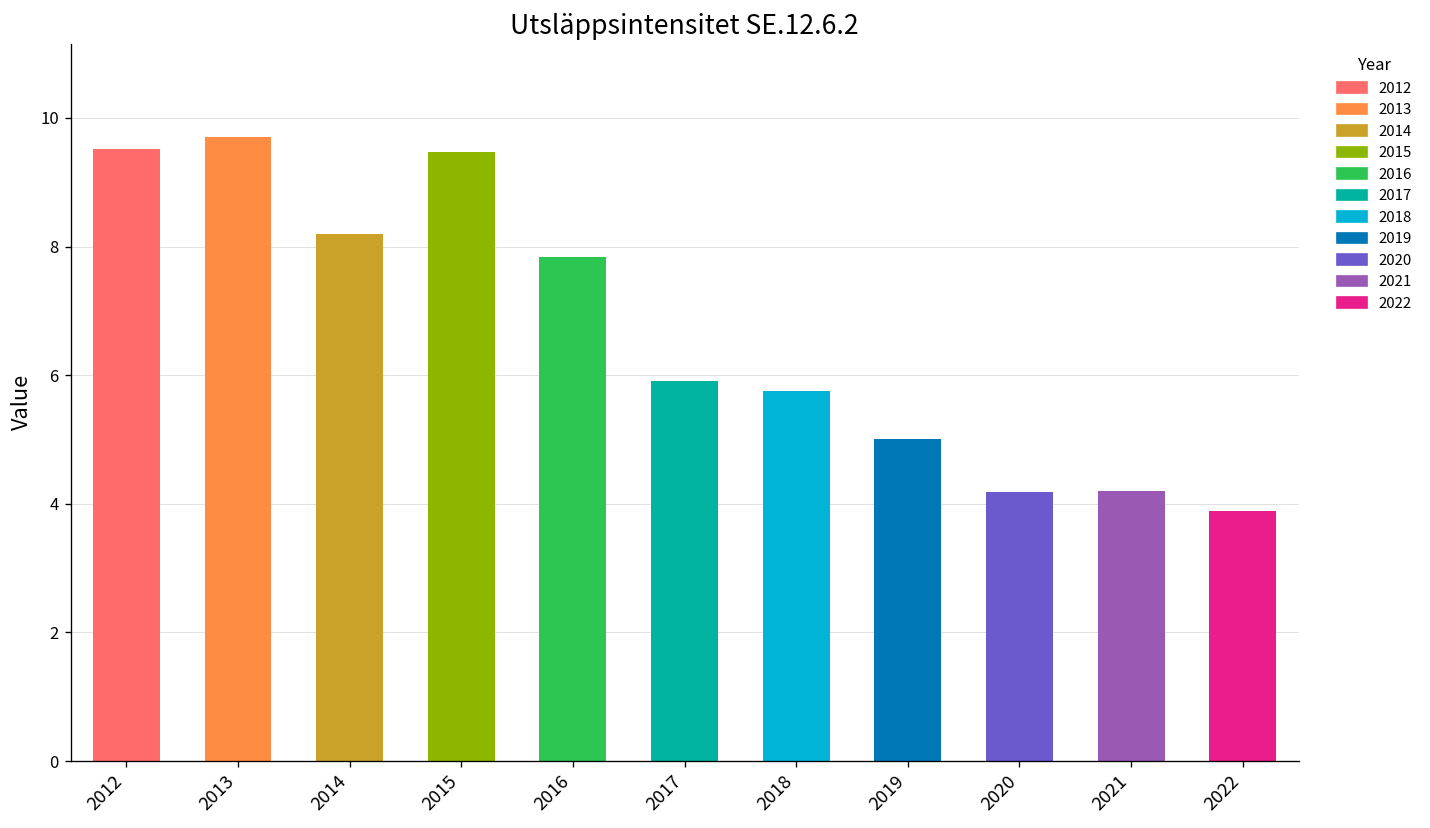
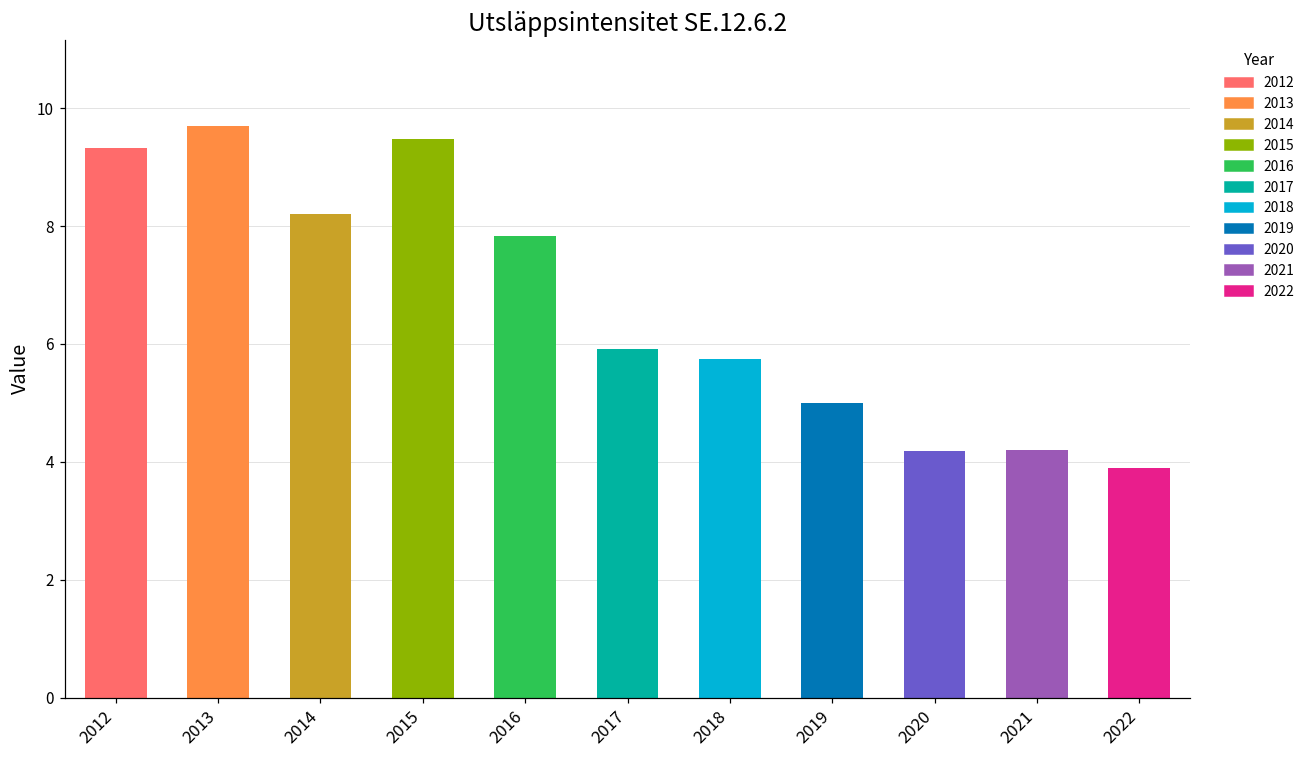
2012: 9.5 -> 9.3
